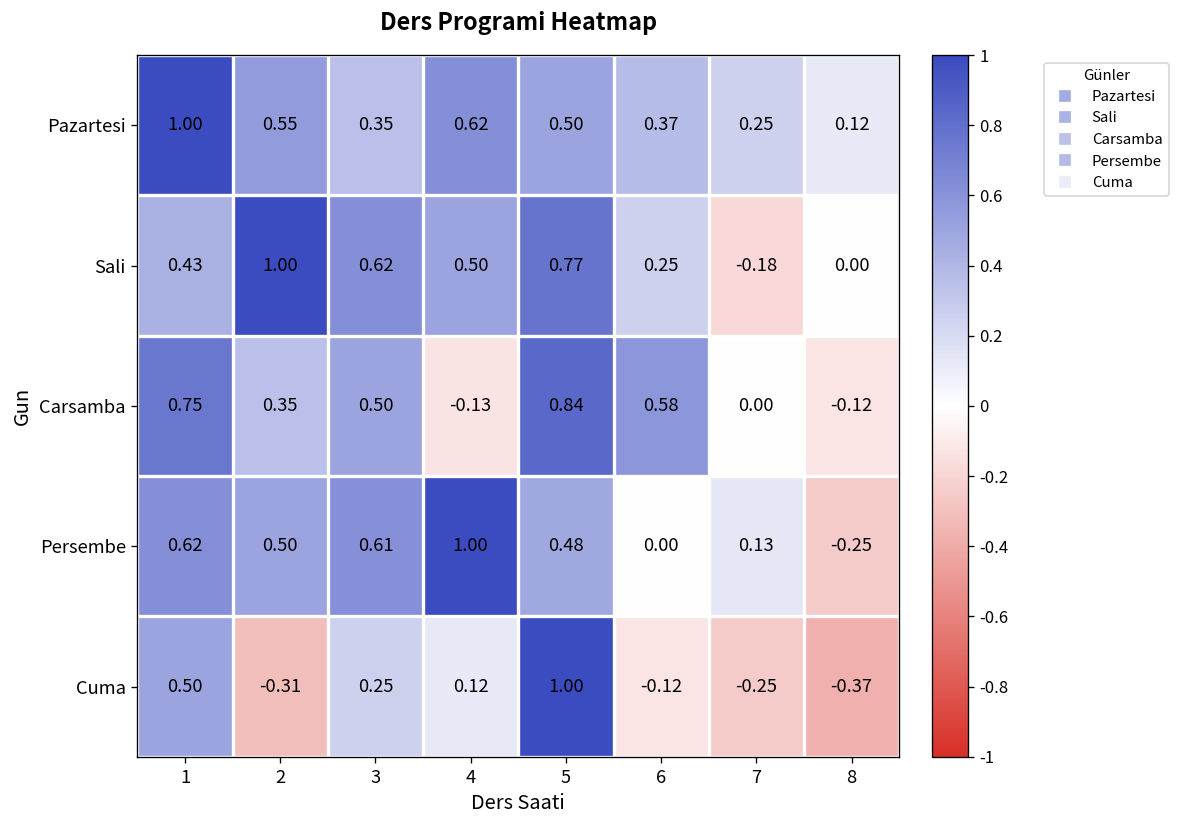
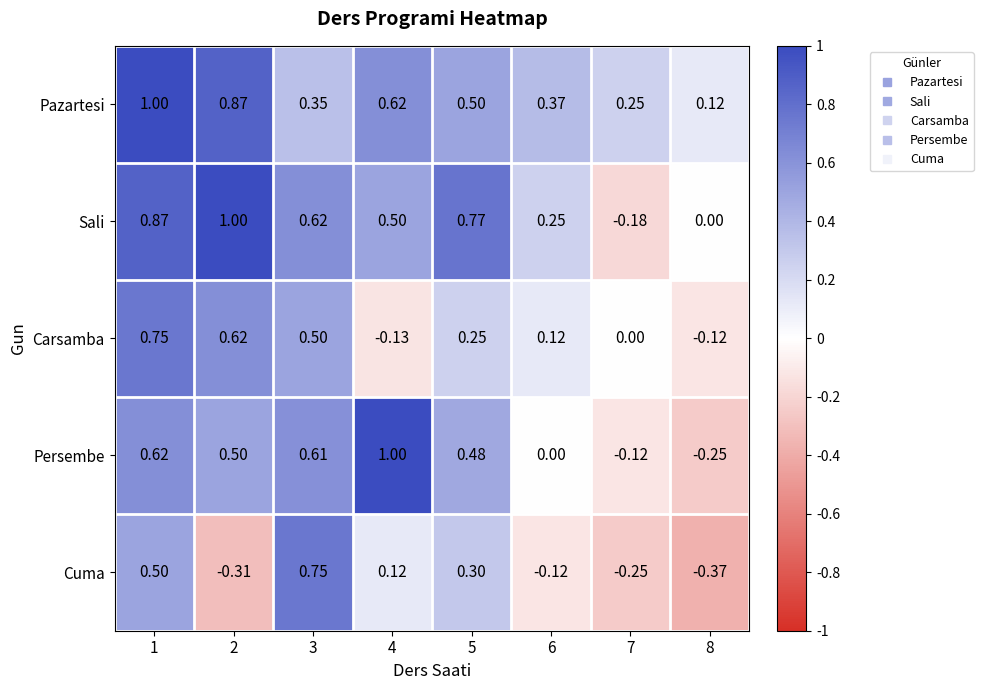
Pazartesi, 2: 0.55 -> 0.87
Sali, 1: 0.43 -> 0.87
Carsamba, 2: 0.35 -> 0.62
Carsamba, 5: 0.84 -> 0.25
Carsamba, 6: 0.58 -> 0.12
Persembe, 7: 0.13 -> -0.12
Cuma, 3: 0.25 -> 0.75
Cuma, 5: 1.00 -> 0.30
